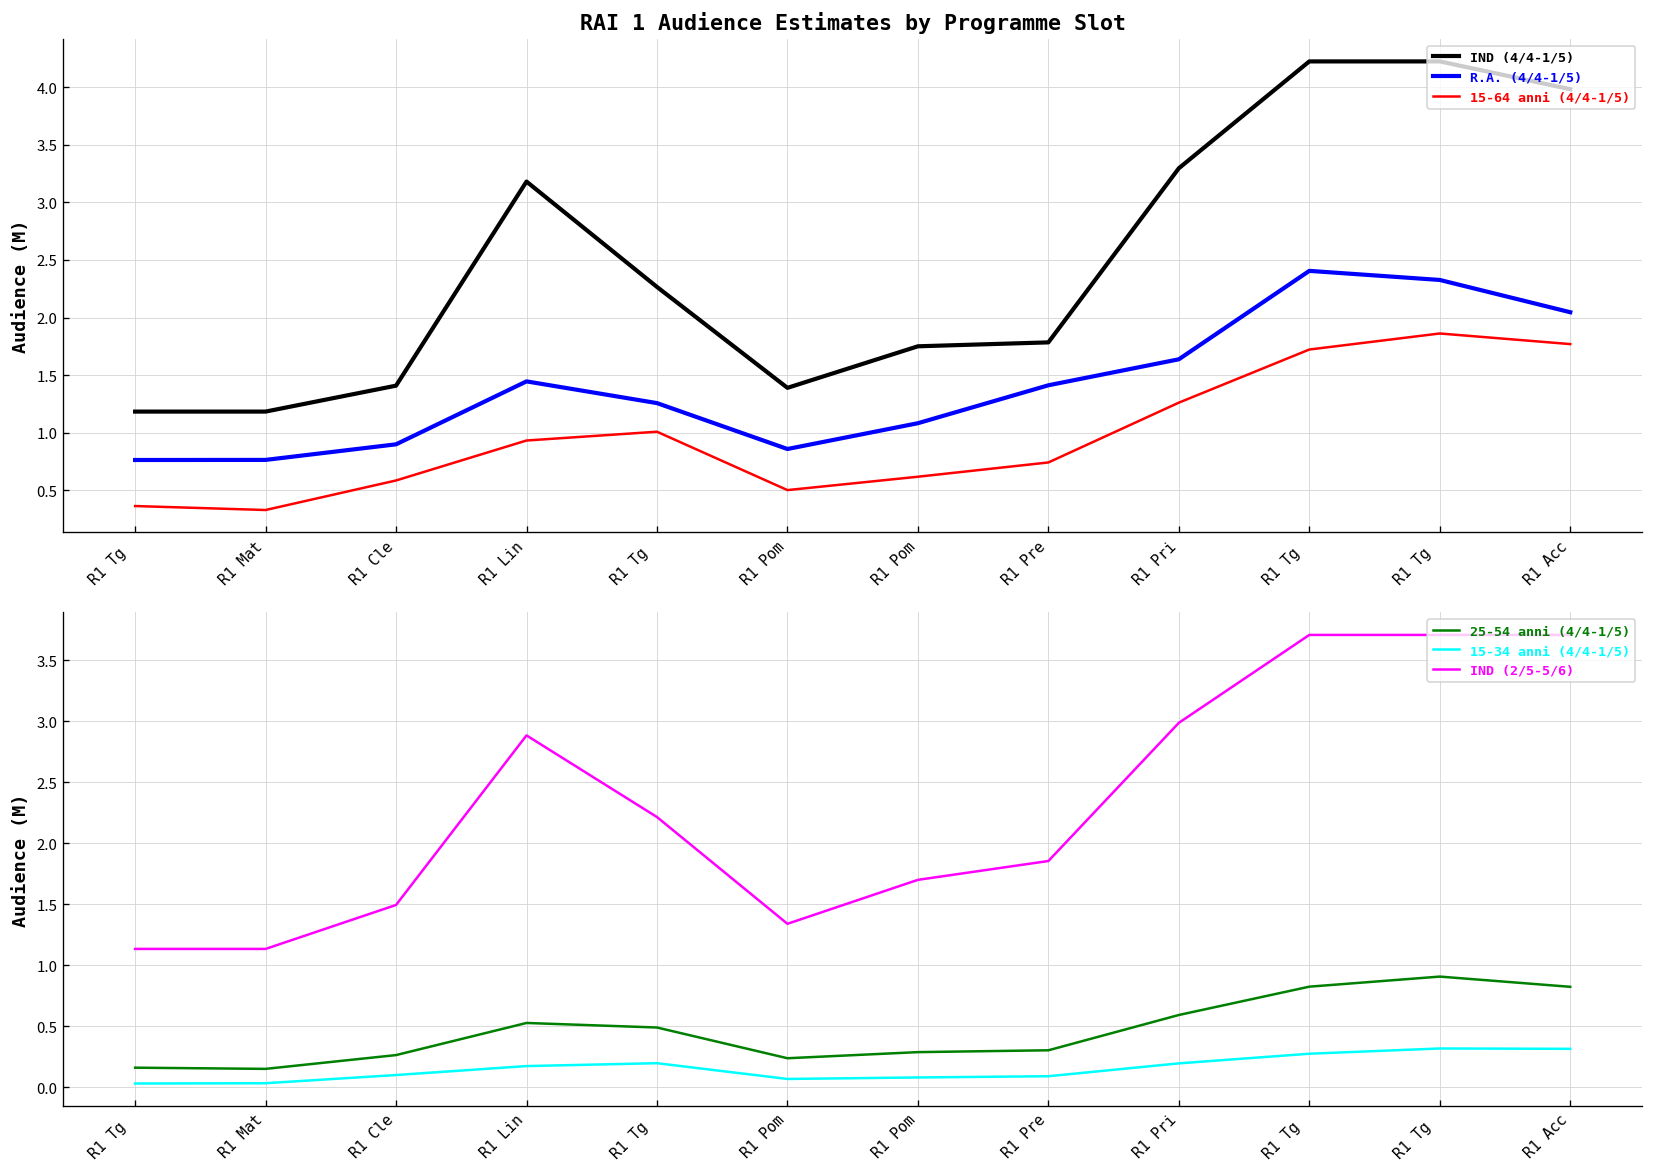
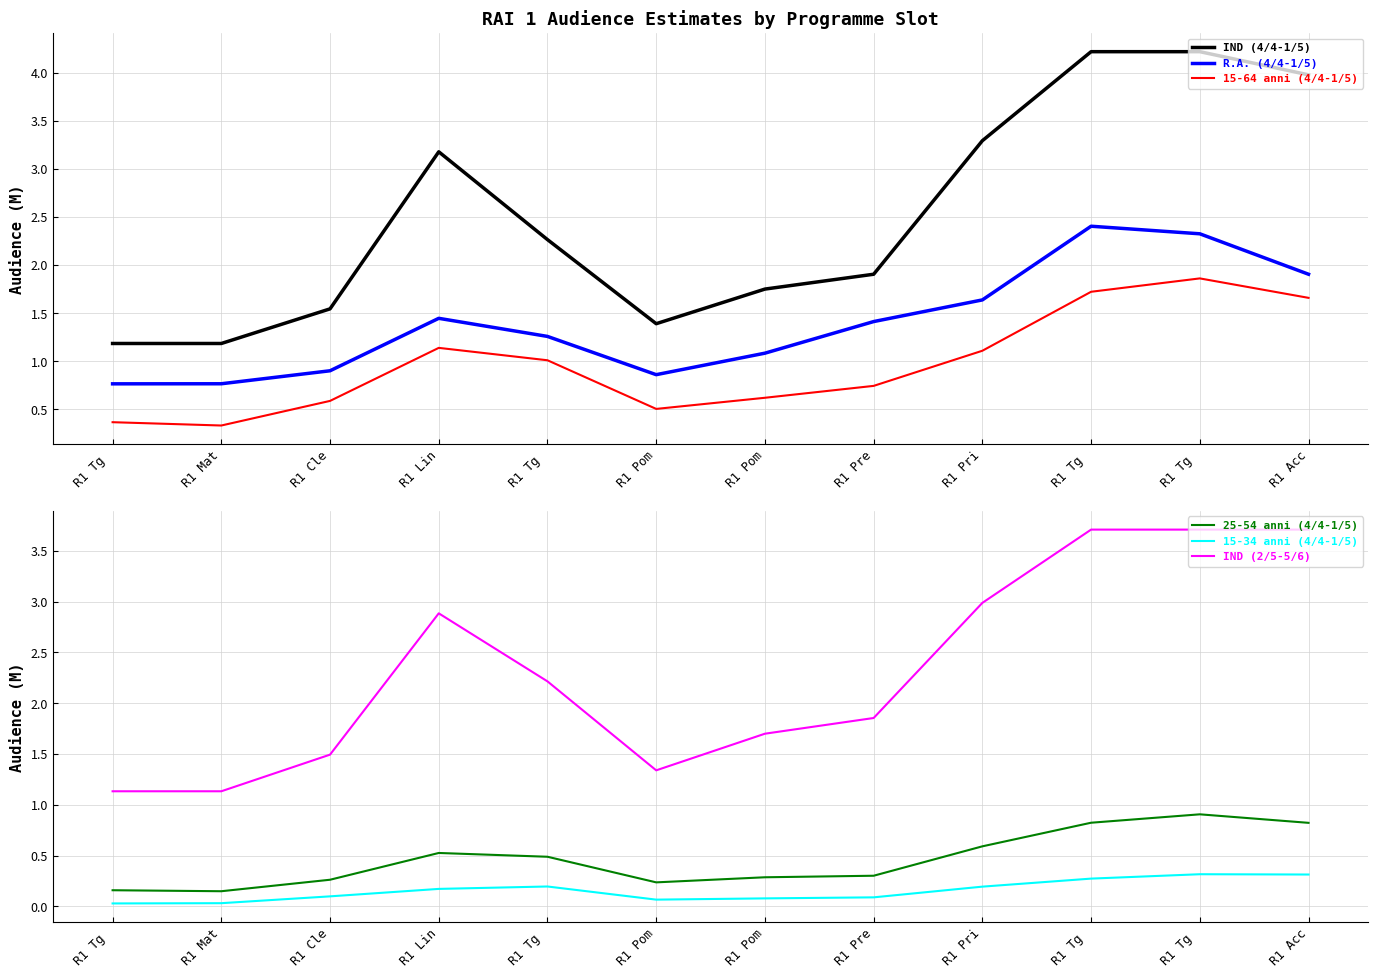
RAI 1 Audience Estimates by Programme Slot, IND (4/4-1/5), R1 Cle: 1.4 -> 1.5
RAI 1 Audience Estimates by Programme Slot, 15-64 anni (4/4-1/5), R1 Lin: 0.9 -> 1.1
RAI 1 Audience Estimates by Programme Slot, IND (4/4-1/5), R1 Pre: 1.8 -> 1.9
RAI 1 Audience Estimates by Programme Slot, 15-64 anni (4/4-1/5), R1 Pri: 1.3 -> 1.1
RAI 1 Audience Estimates by Programme Slot, R.A. (4/4-1/5), R1 Acc: 2.0 -> 1.9
RAI 1 Audience Estimates by Programme Slot, 15-64 anni (4/4-1/5), R1 Acc: 1.8 -> 1.7
